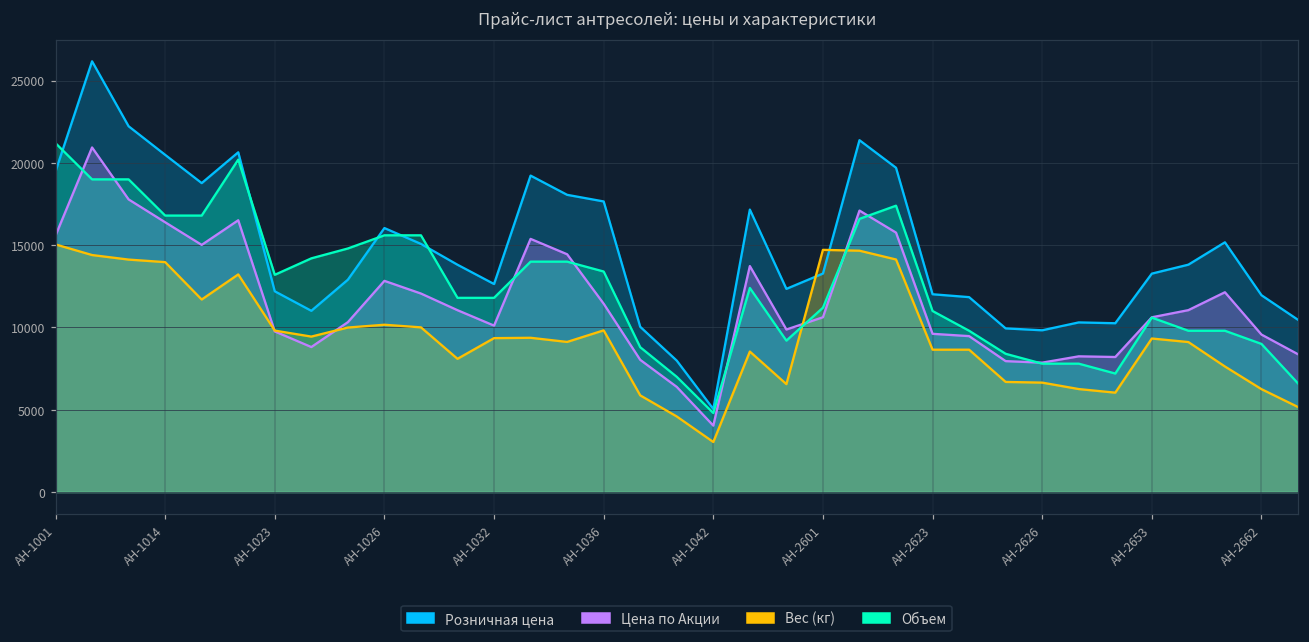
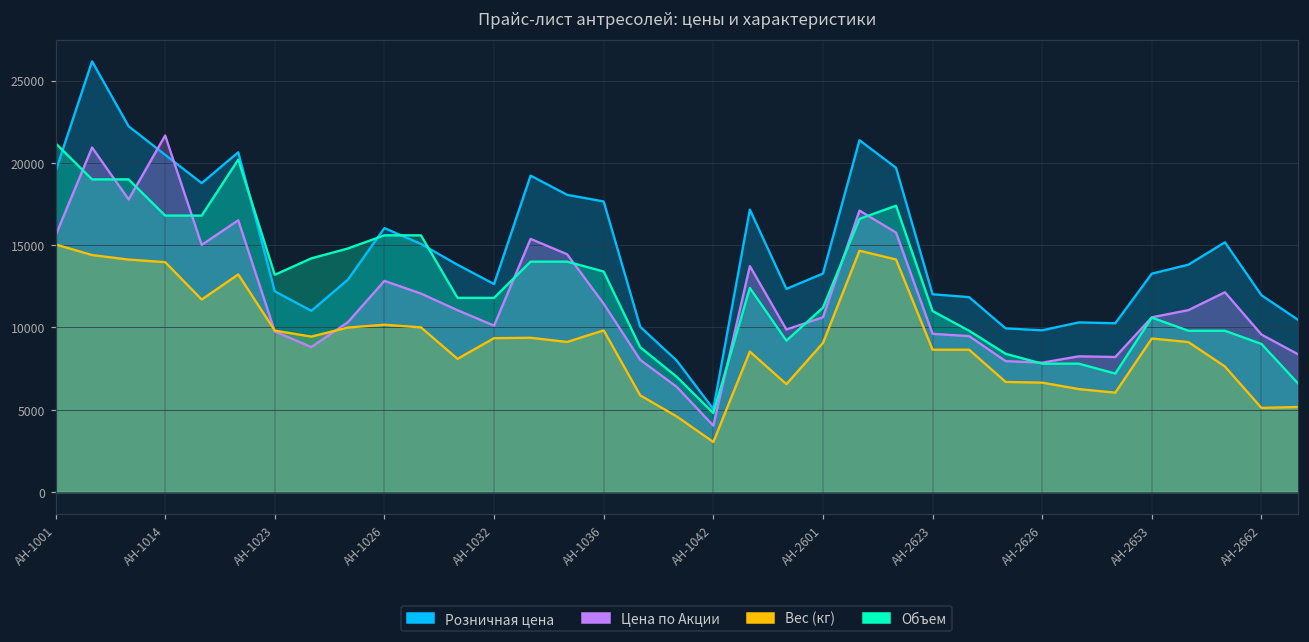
Цена по Акции, АН-1014: 16400 -> 21700
Вес (кг), АН-2601: 14700 -> 9100
Вес (кг), АН-2662: 6300 -> 5100
